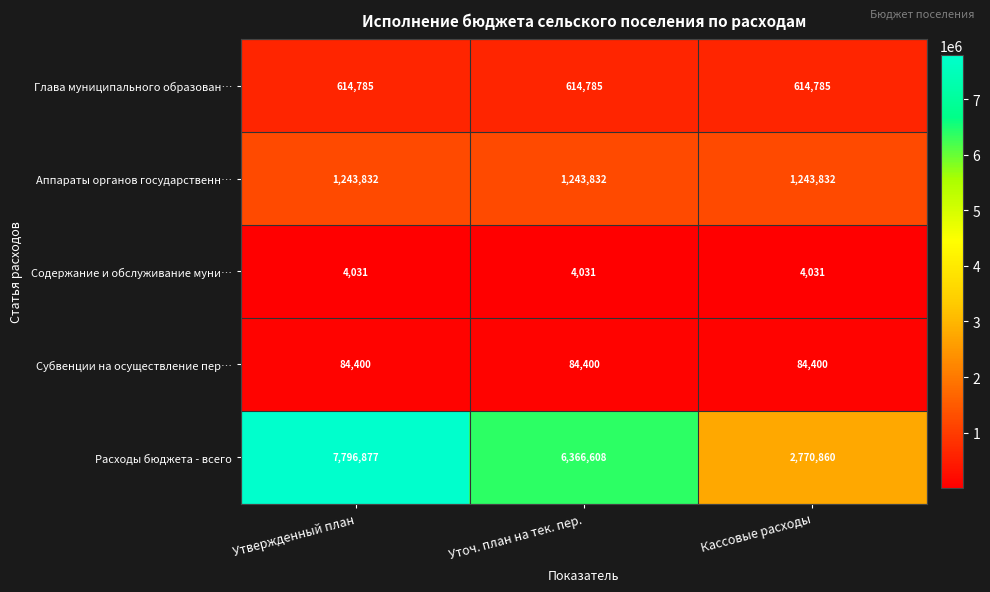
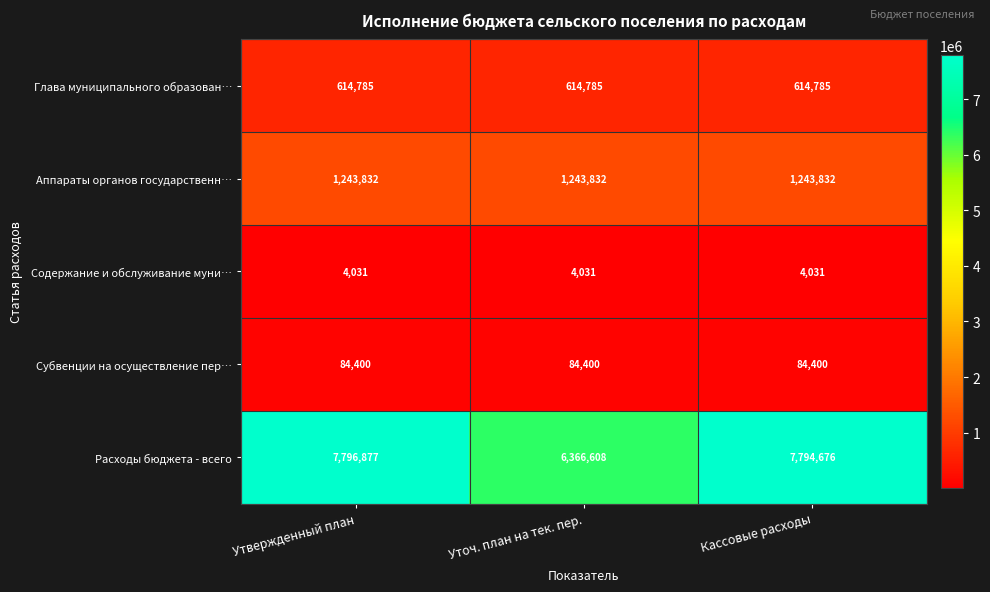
Расходы бюджета - всего, Кассовые расходы: 2,770,860 -> 7,794,676
